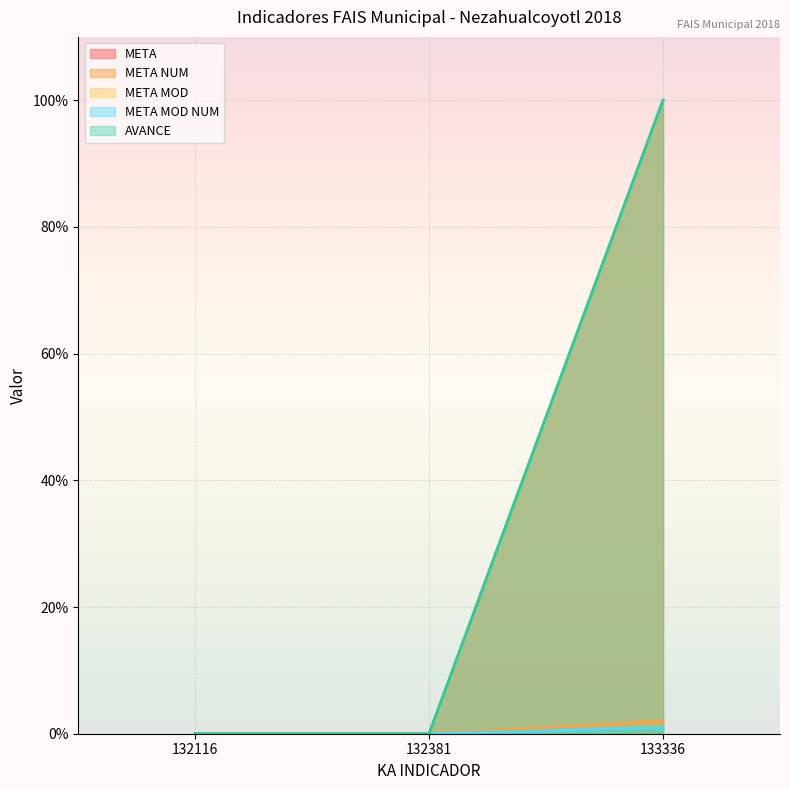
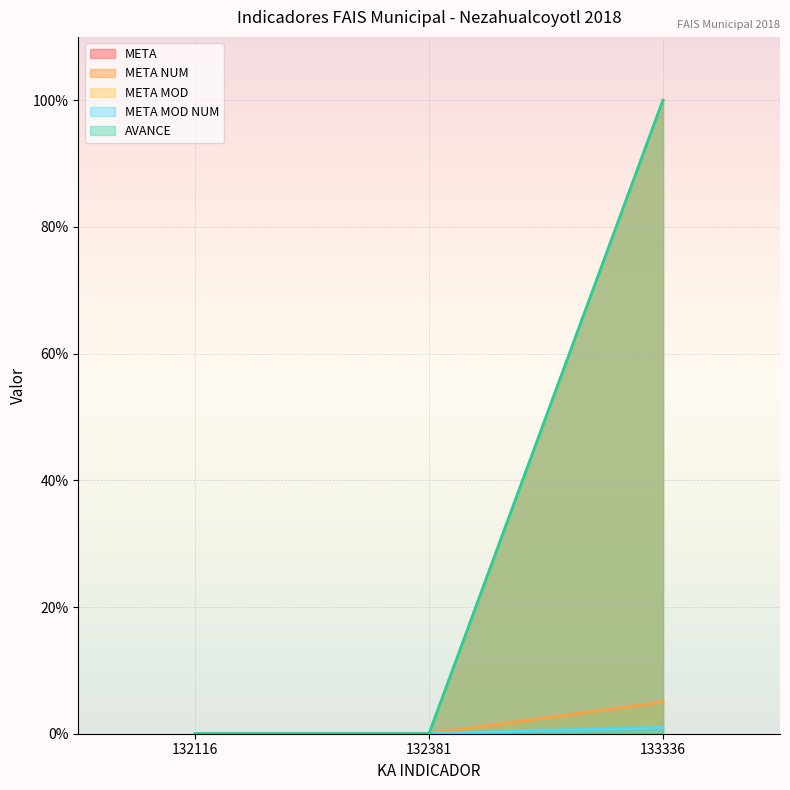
META NUM, 133336: 2% -> 5%
